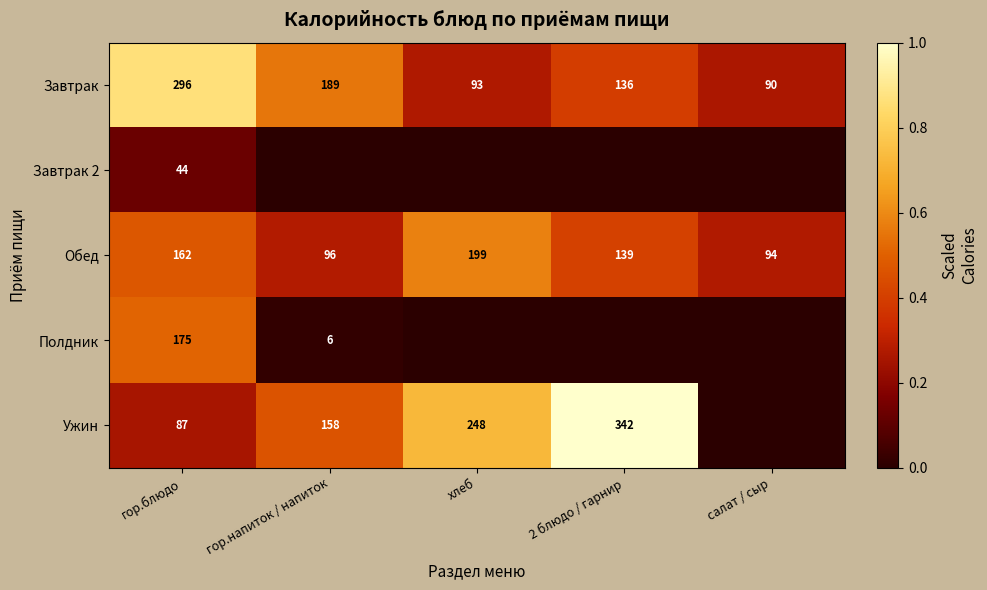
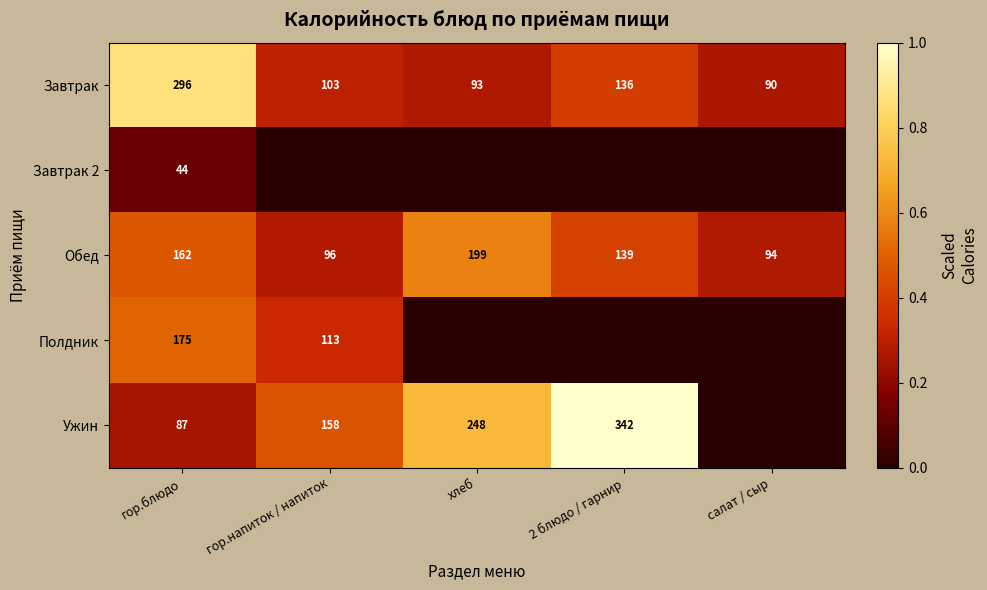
Завтрак, гор.напиток / напиток: 189 -> 103
Полдник, гор.напиток / напиток: 6 -> 113
